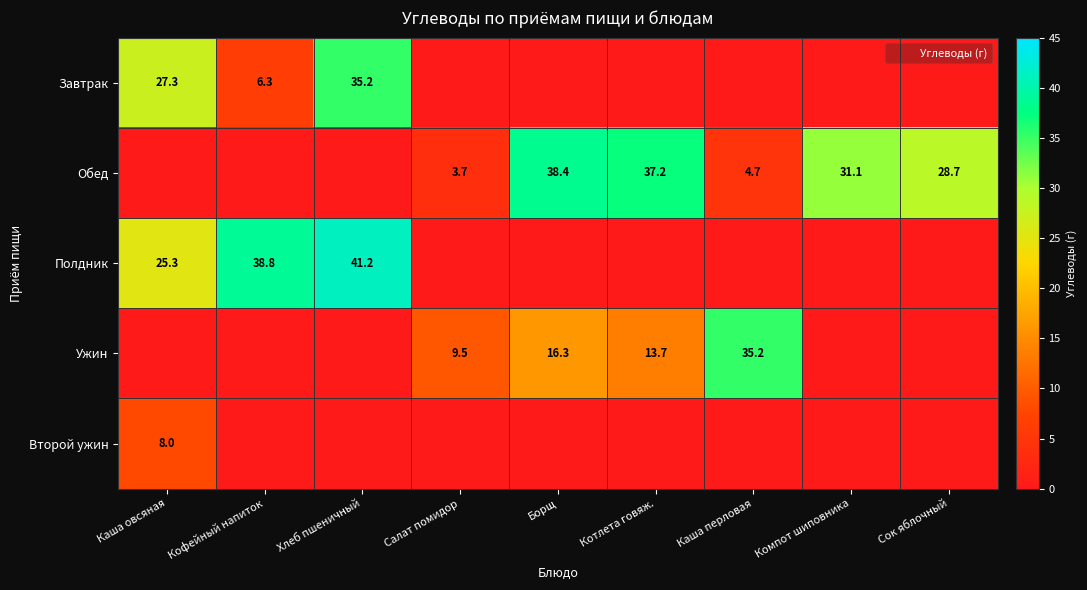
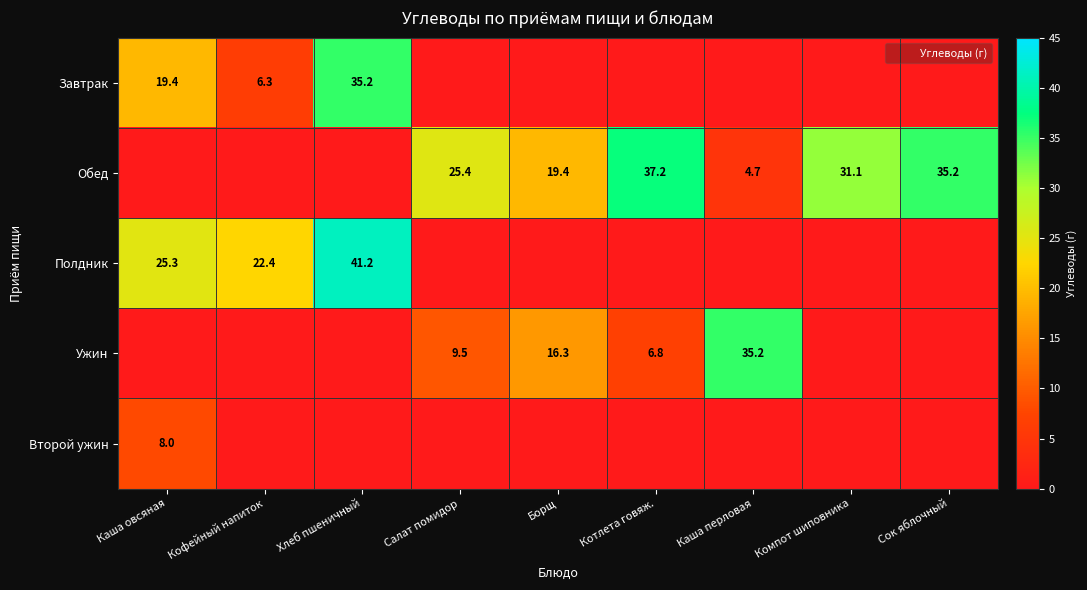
Завтрак, Каша овсяная: 27.3 -> 19.4
Обед, Салат помидор: 3.7 -> 25.4
Обед, Борщ: 38.4 -> 19.4
Обед, Сок яблочный: 28.7 -> 35.2
Полдник, Кофейный напиток: 38.8 -> 22.4
Ужин, Котлета говяж.: 13.7 -> 6.8
